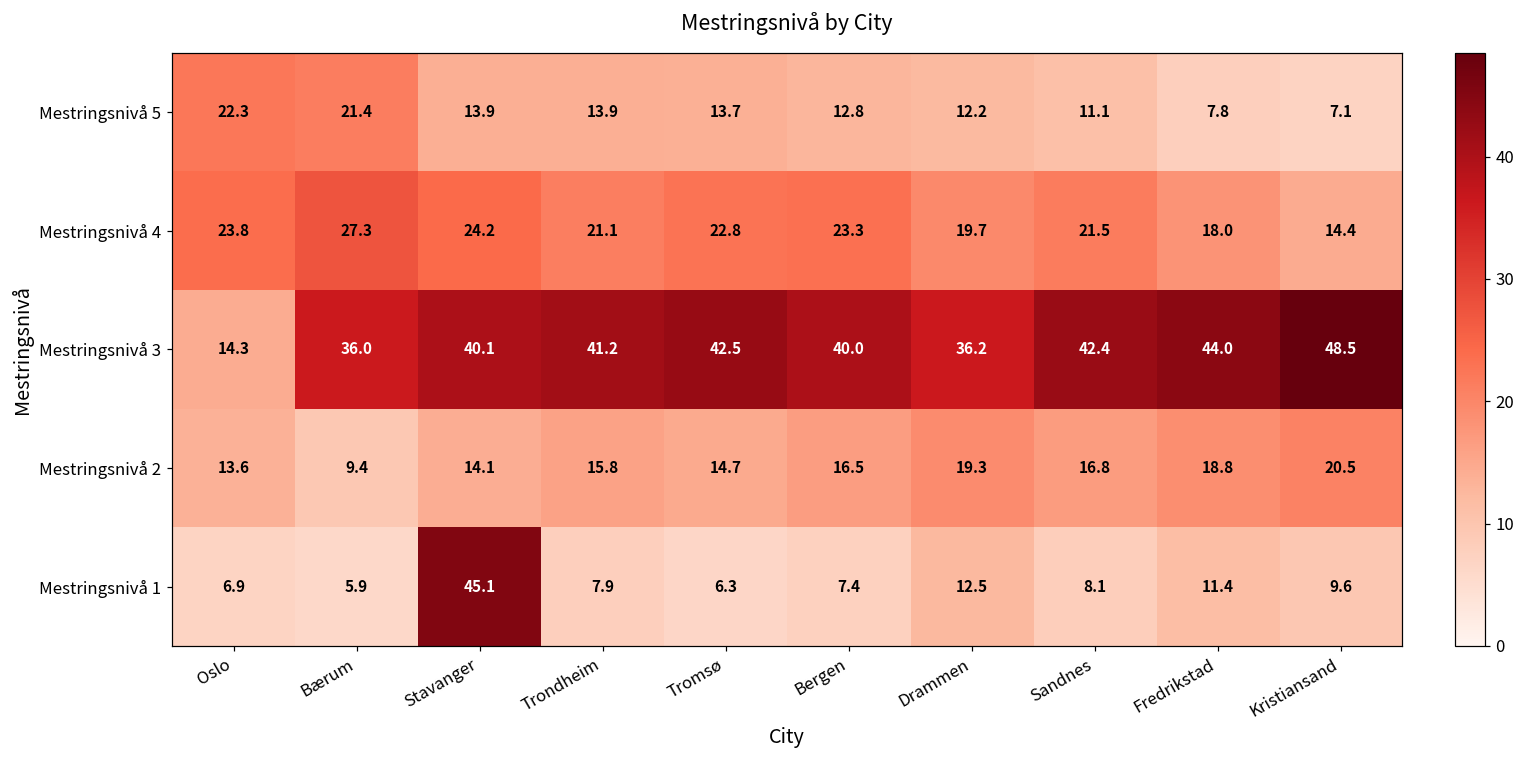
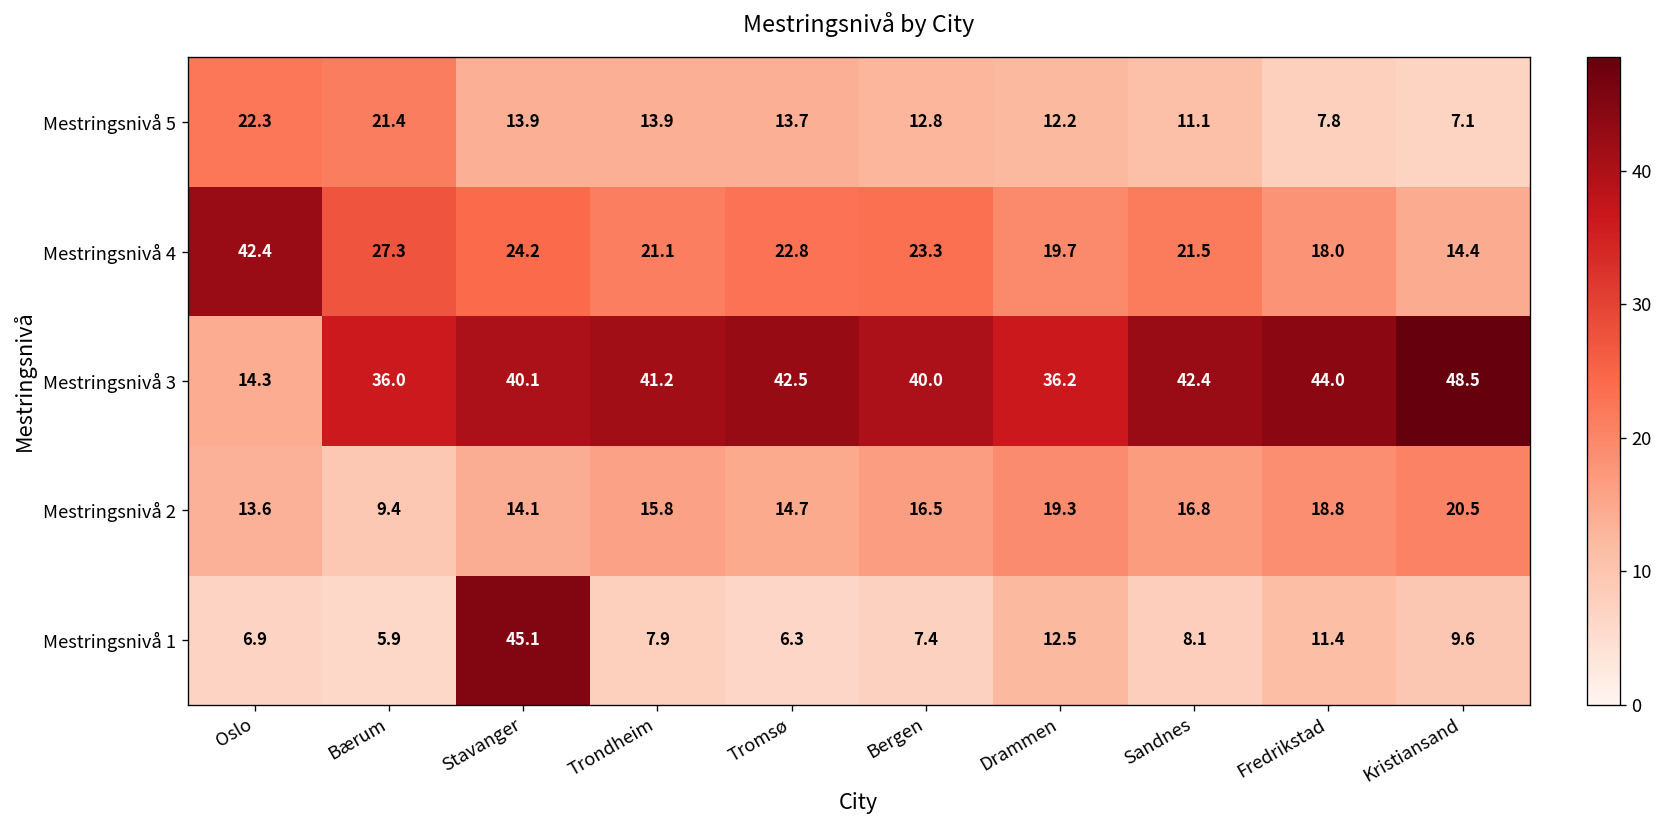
Mestringsnivå 4, Oslo: 23.8 -> 42.4
